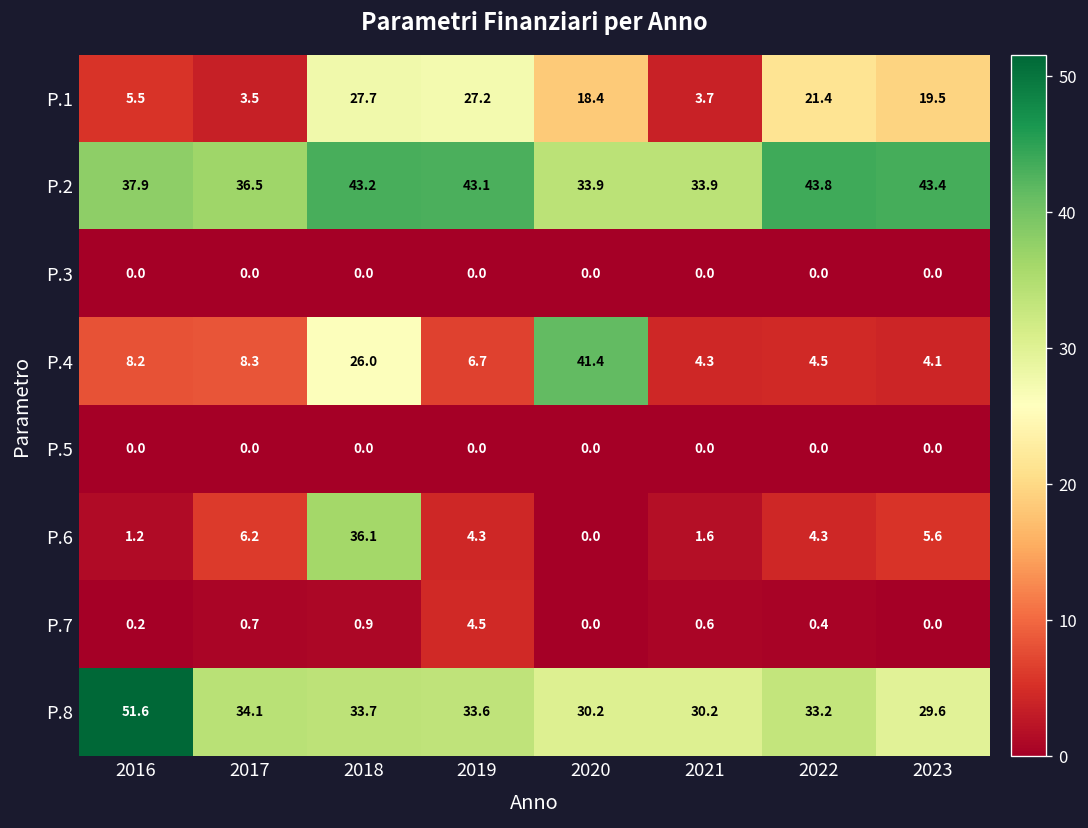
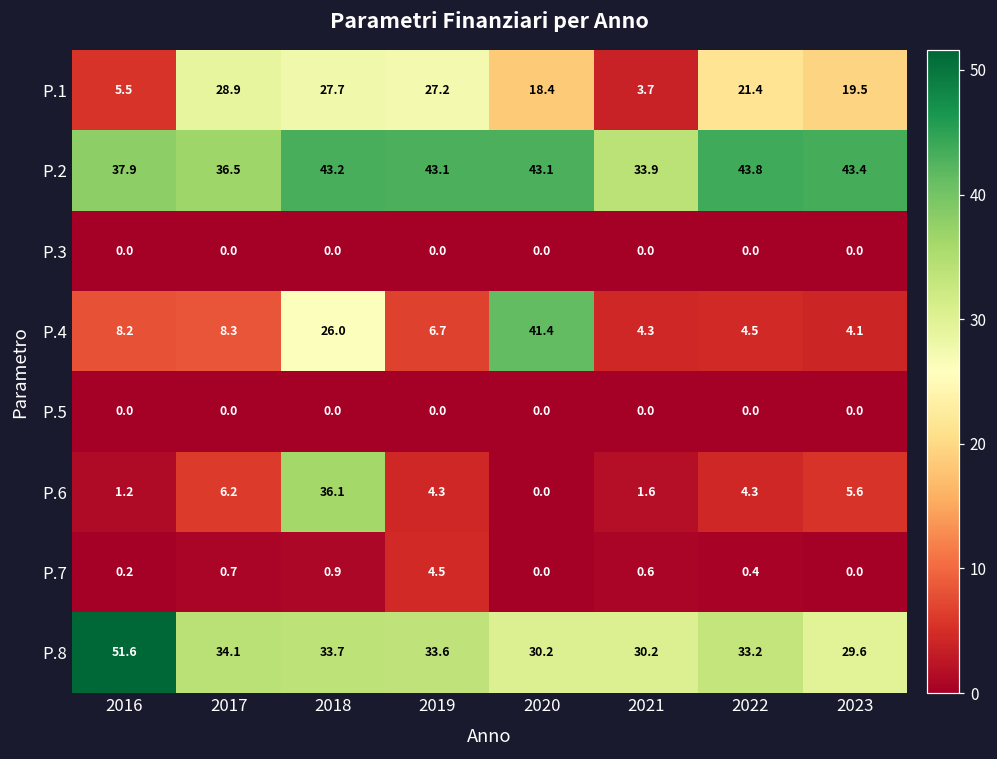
P.1, 2017: 3.5 -> 28.9
P.2, 2020: 33.9 -> 43.1
